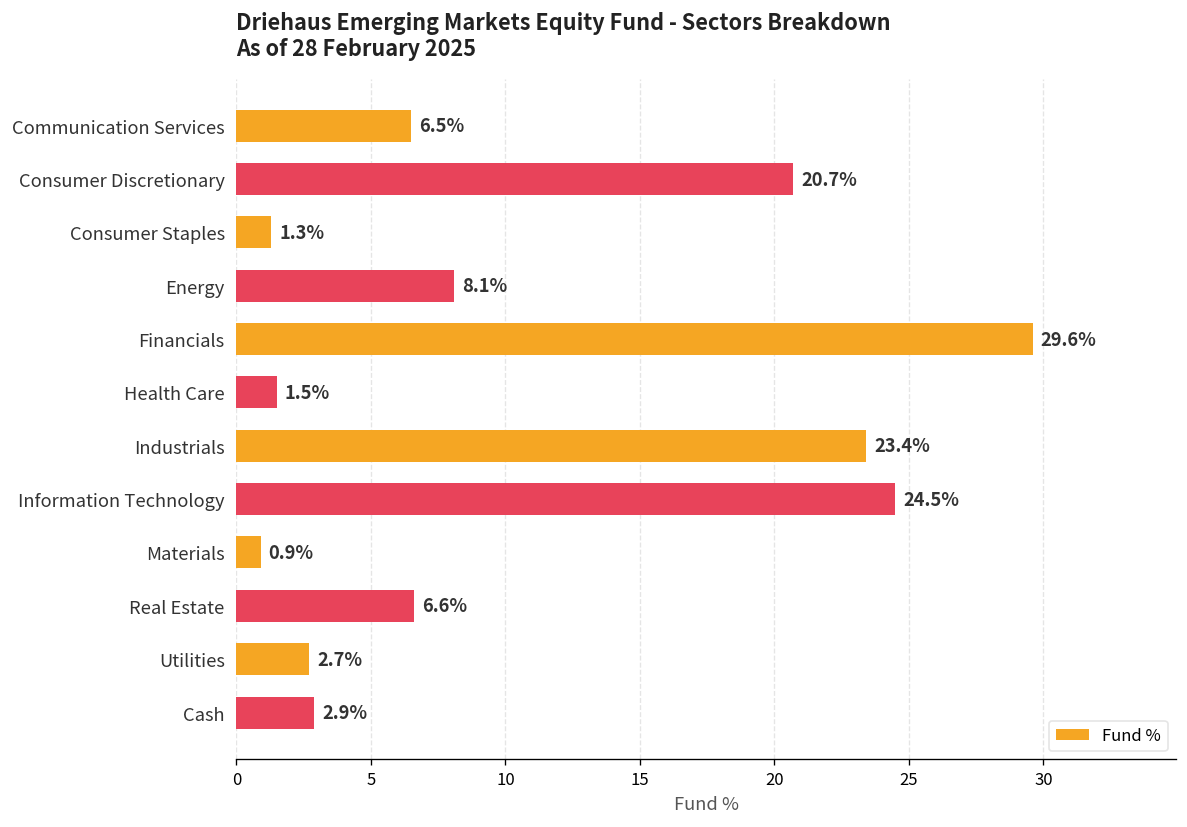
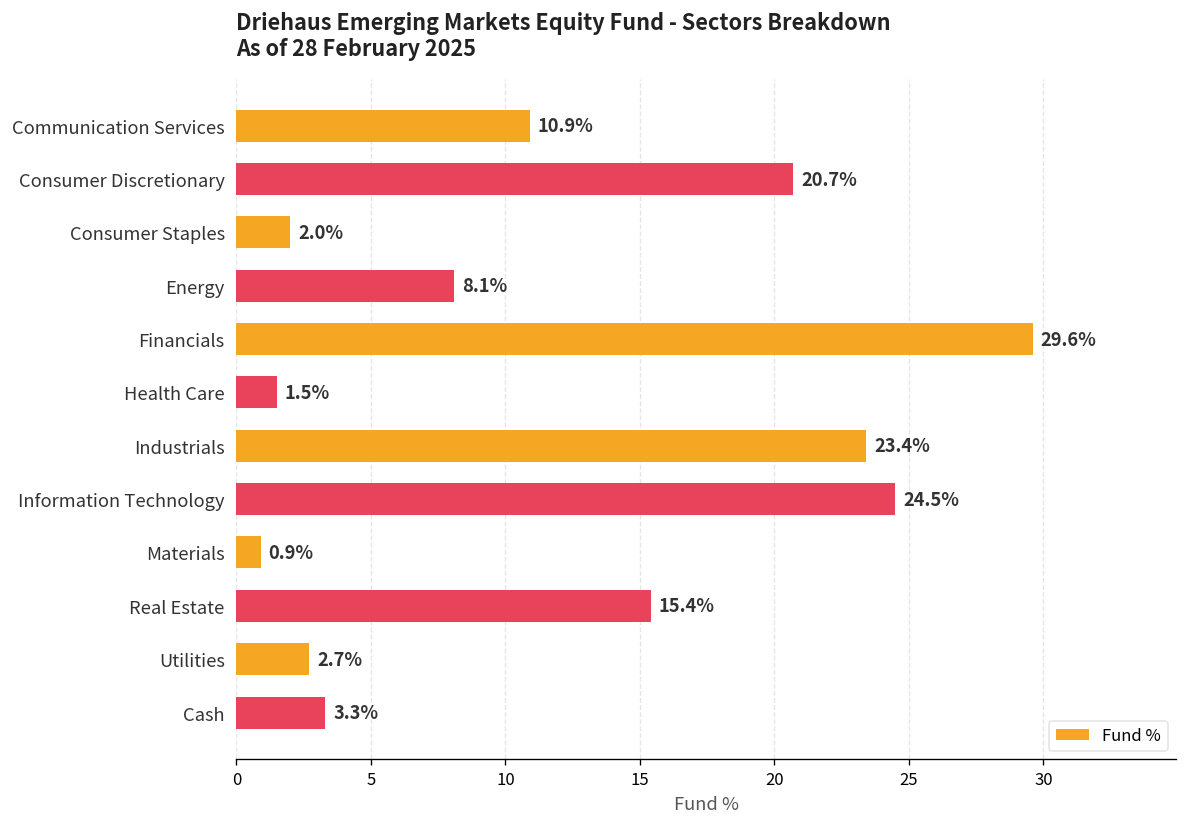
Communication Services: 6.5% -> 10.9%
Consumer Staples: 1.3% -> 2.0%
Real Estate: 6.6% -> 15.4%
Cash: 2.9% -> 3.3%
